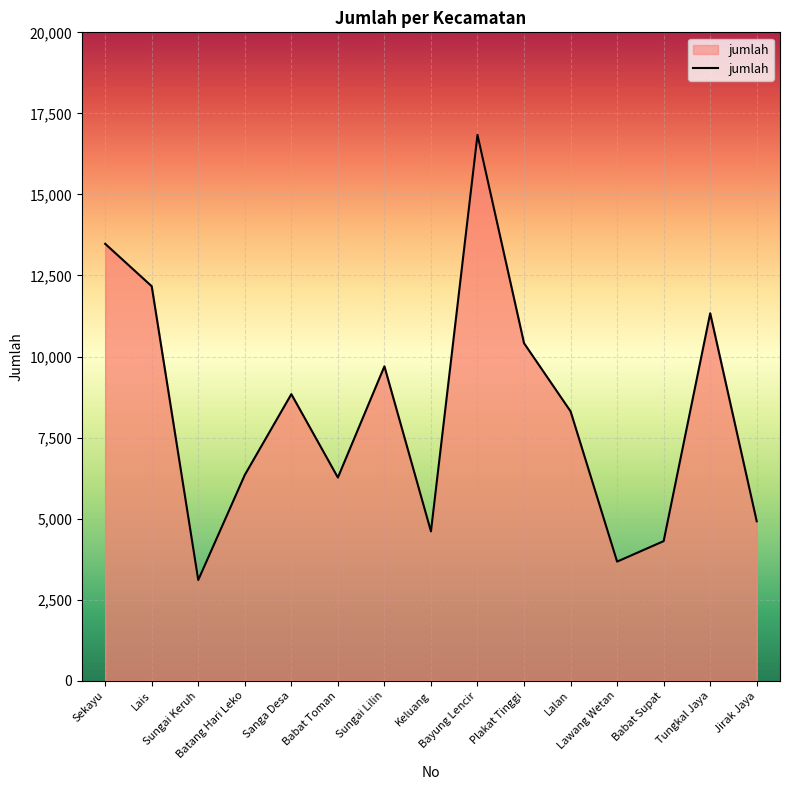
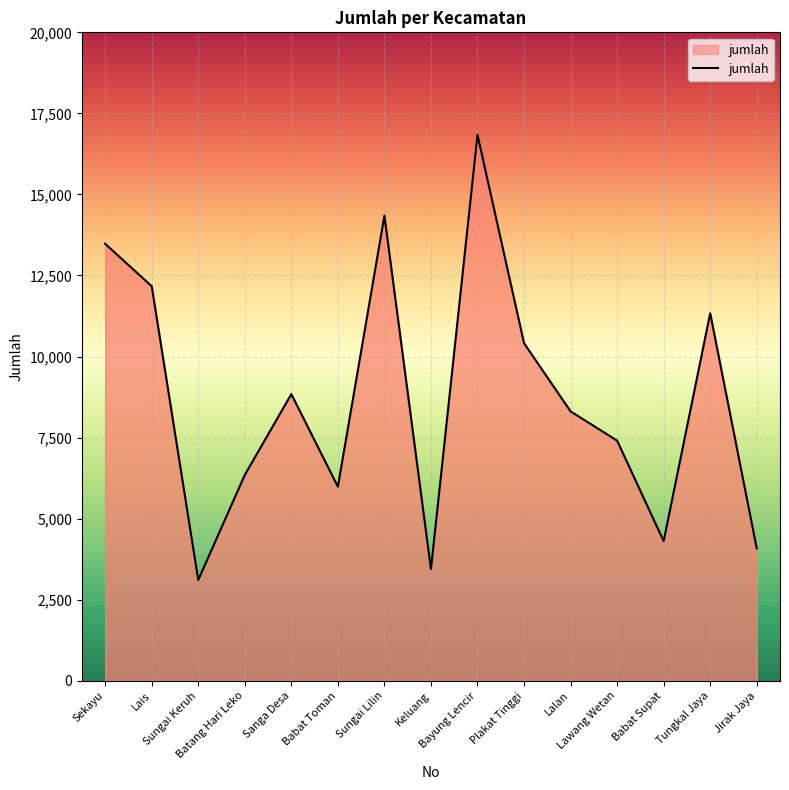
Babat Toman: 6,300 -> 6,000
Sungai Lilin: 9,700 -> 14,300
Keluang: 4,600 -> 3,400
Lawang Wetan: 3,700 -> 7,400
Jirak Jaya: 4,900 -> 4,100
